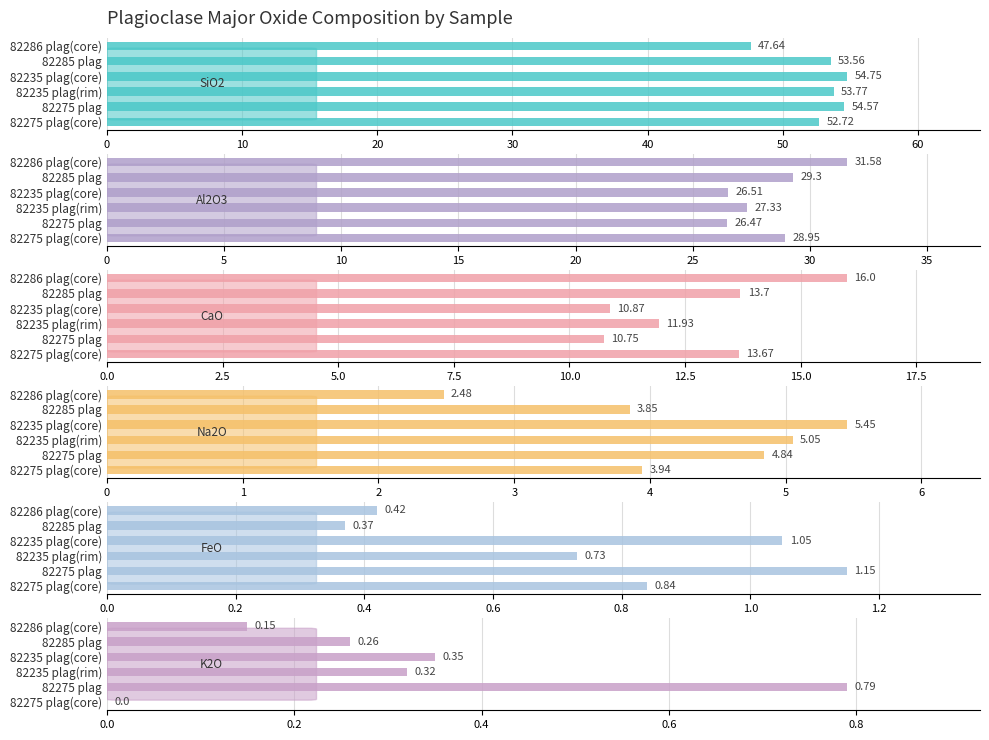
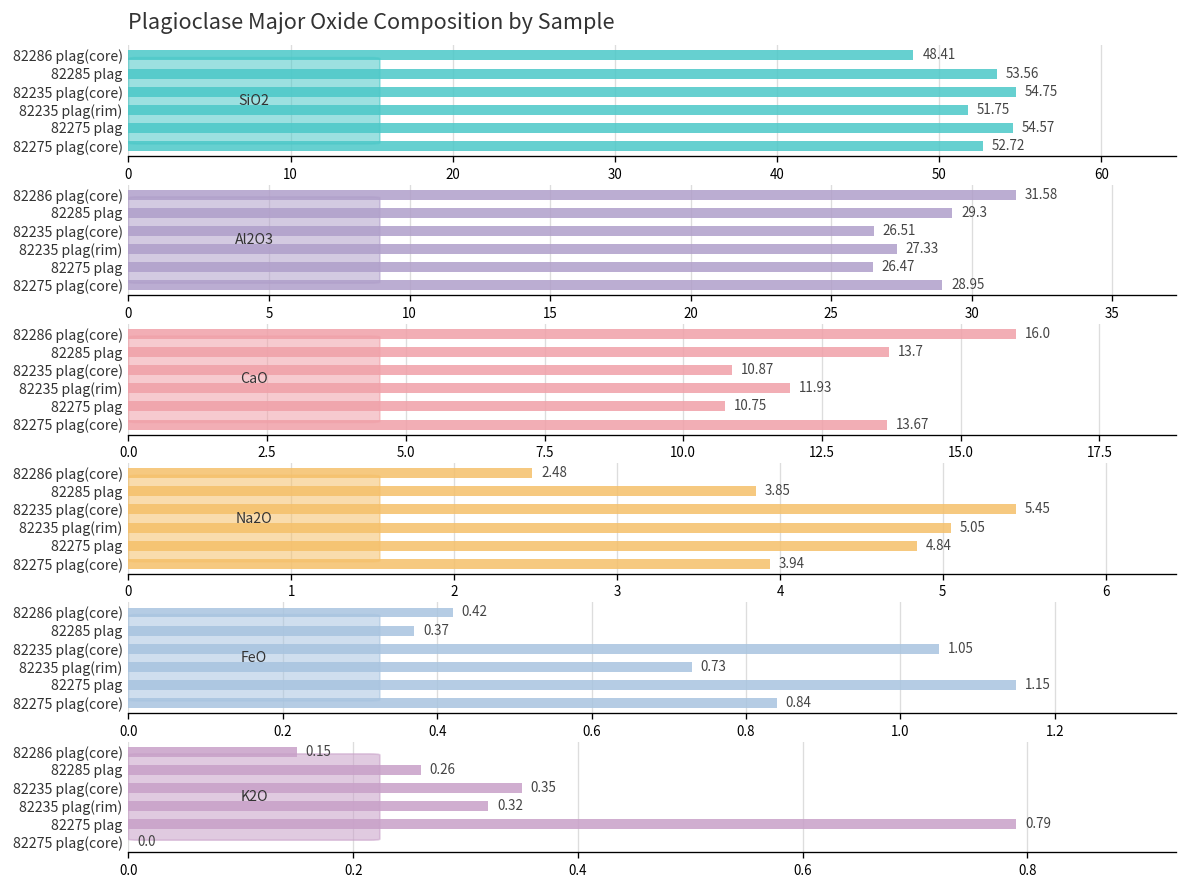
Plagioclase Major Oxide Composition by Sample, 82286 plag(core): 47.64 -> 48.41
Plagioclase Major Oxide Composition by Sample, 82235 plag(rim): 53.77 -> 51.75
